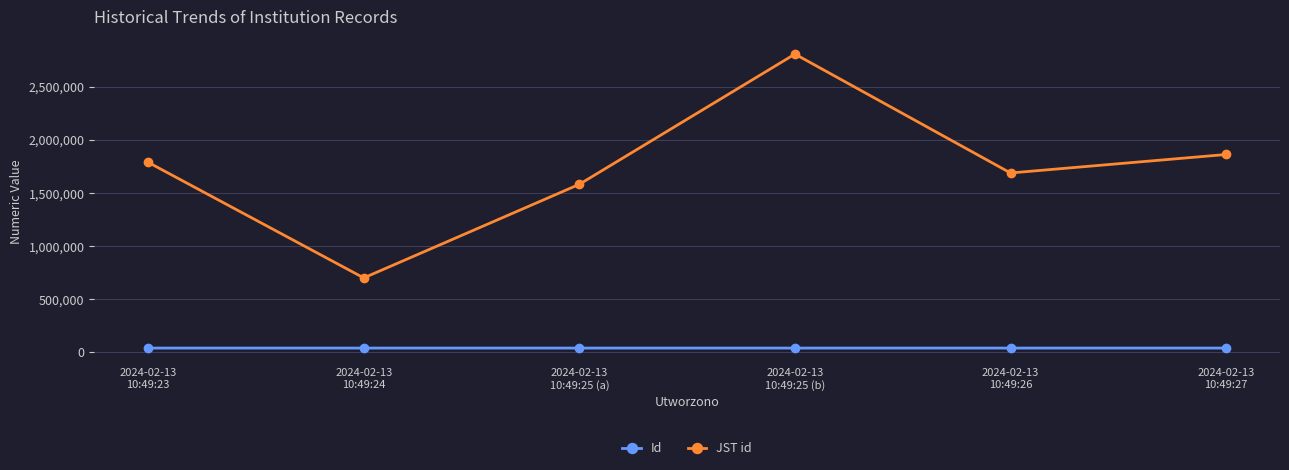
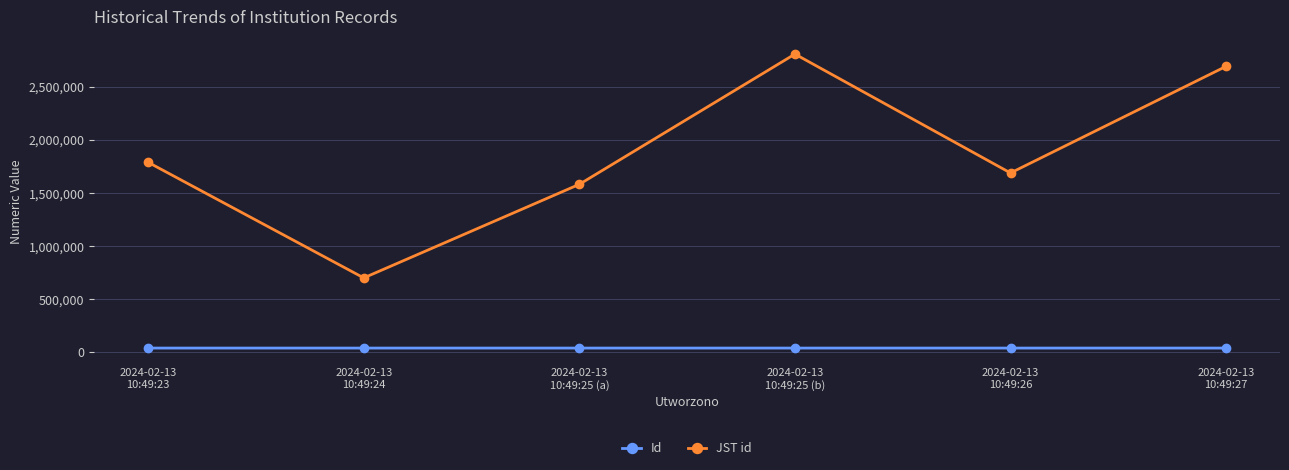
JST id, 2024-02-13 10:49:27: 1,860,000 -> 2,690,000
